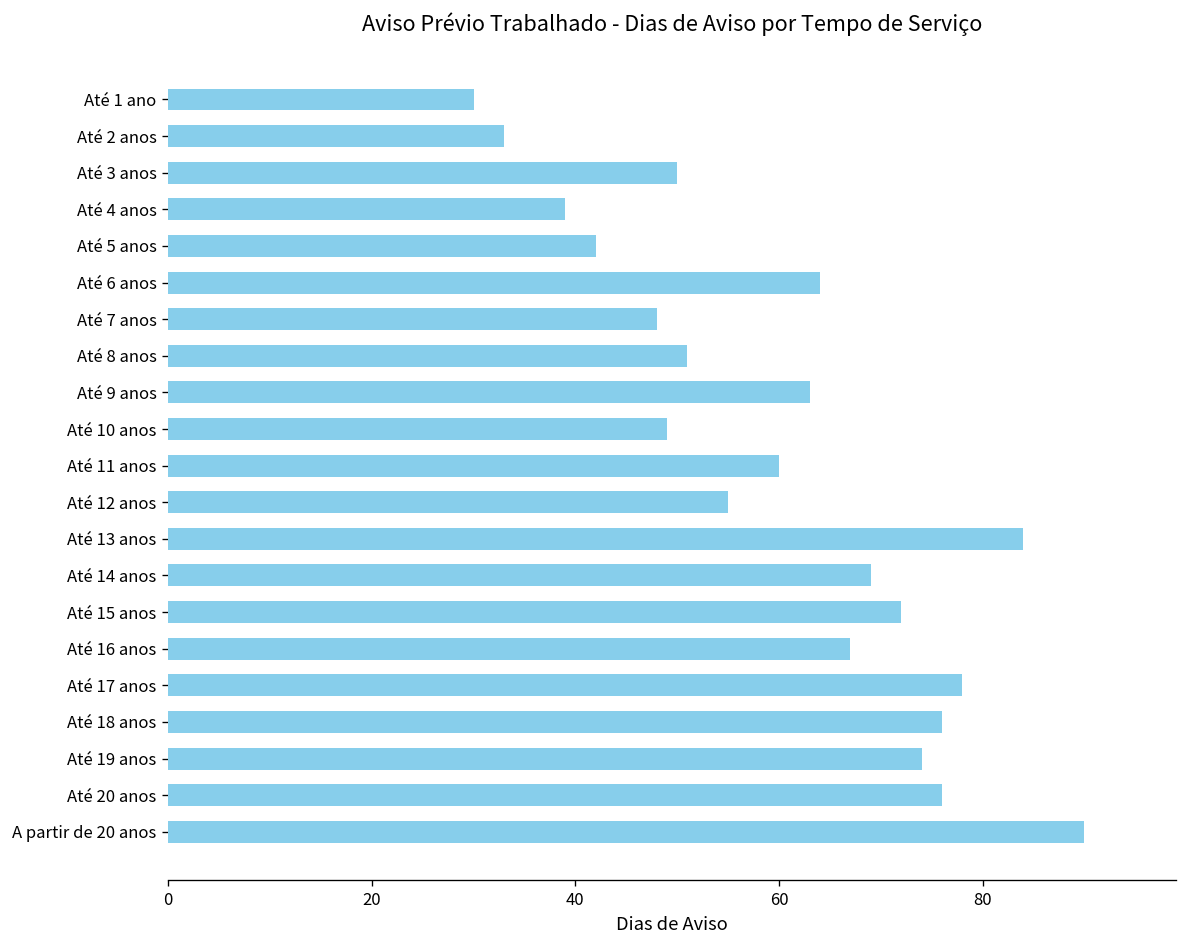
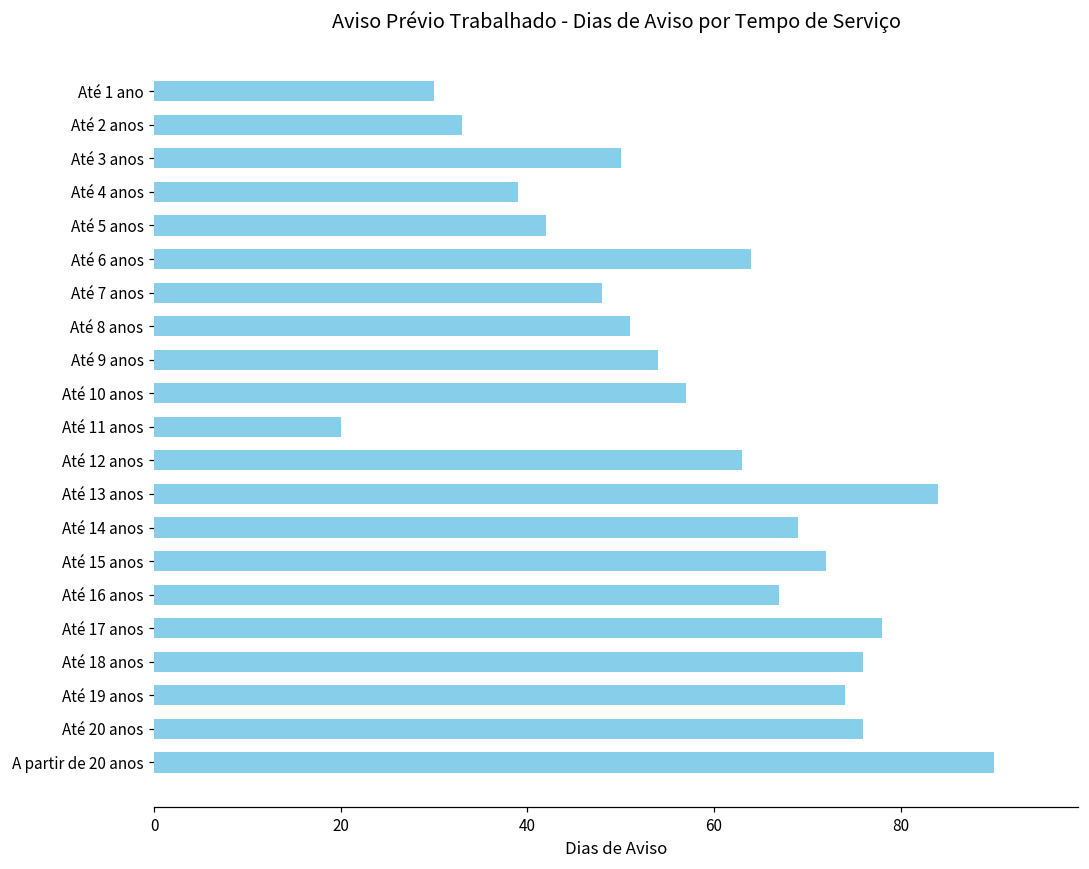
Até 9 anos: 63 -> 54
Até 10 anos: 49 -> 57
Até 11 anos: 60 -> 20
Até 12 anos: 55 -> 63
